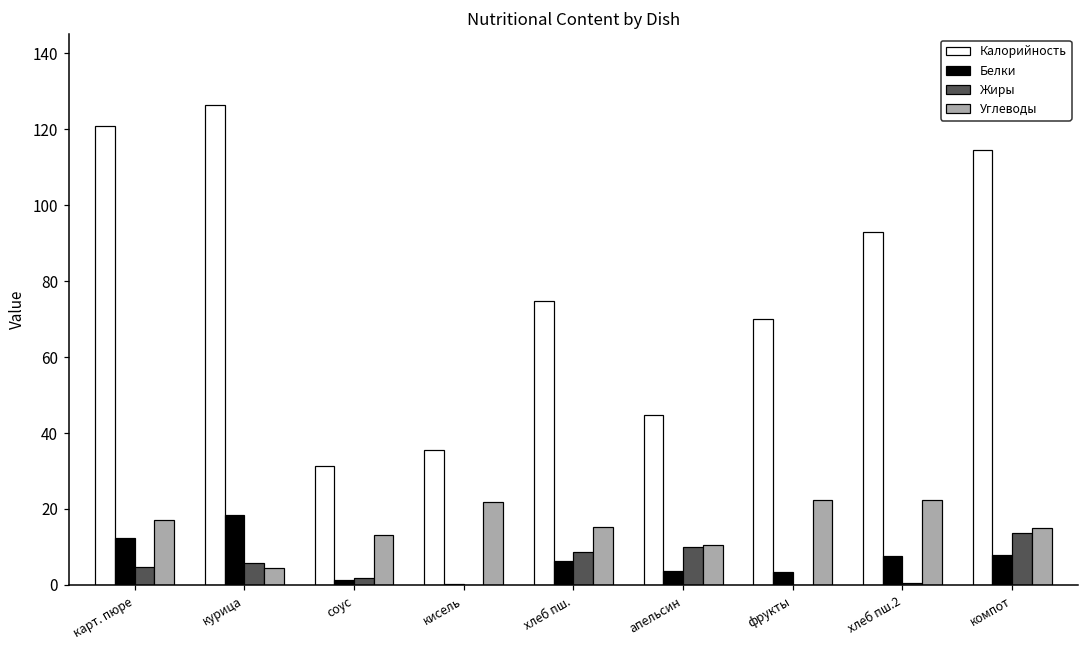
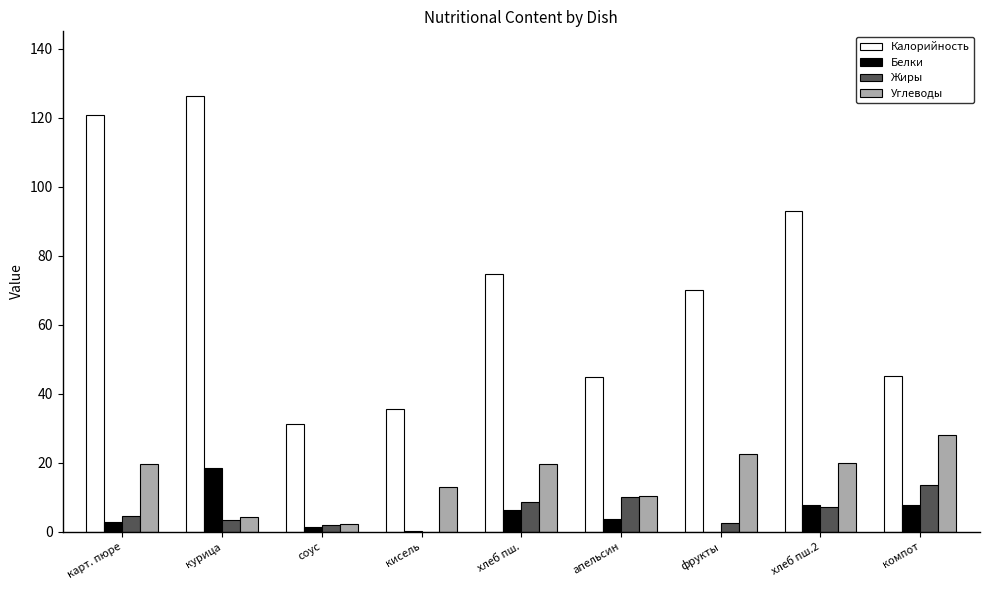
Белки, карт. пюре: 12 -> 3
Углеводы, карт. пюре: 17 -> 20
Жиры, курица: 6 -> 3
Углеводы, соус: 13 -> 2
Углеводы, кисель: 22 -> 13
Углеводы, хлеб пш.: 15 -> 20
Белки, фрукты: 4 -> 0
Жиры, фрукты: 0 -> 3
Жиры, хлеб пш.2: 0 -> 7
Углеводы, хлеб пш.2: 22 -> 20
Калорийность, компот: 115 -> 45
Углеводы, компот: 15 -> 28
